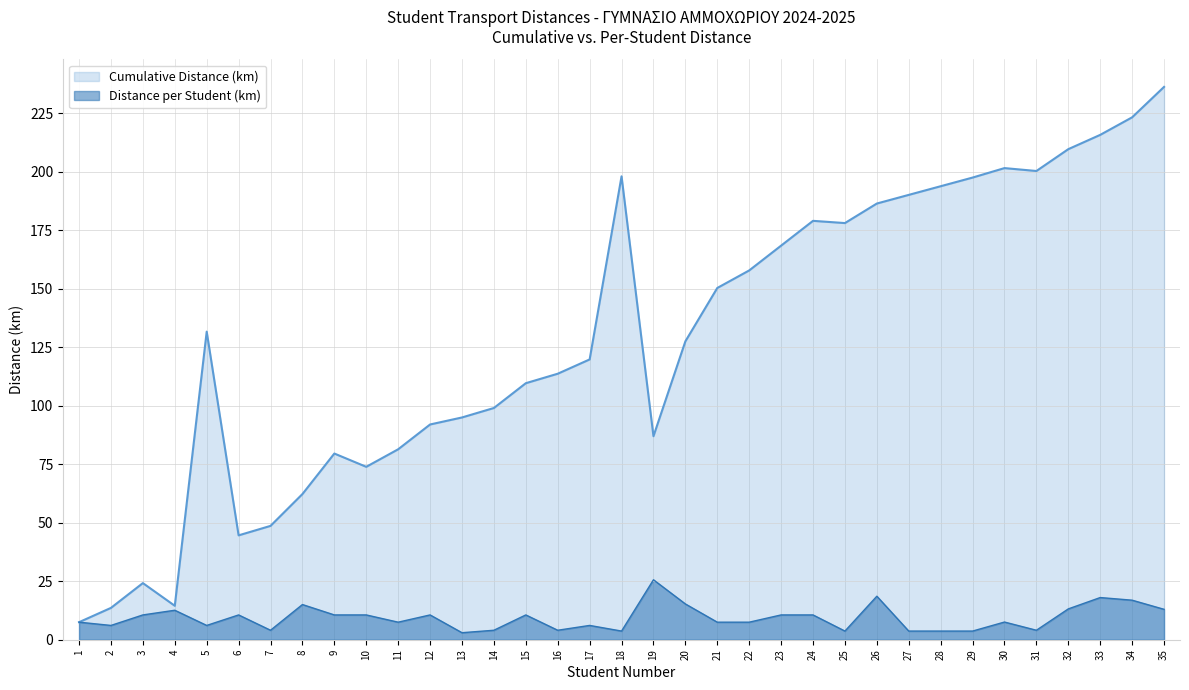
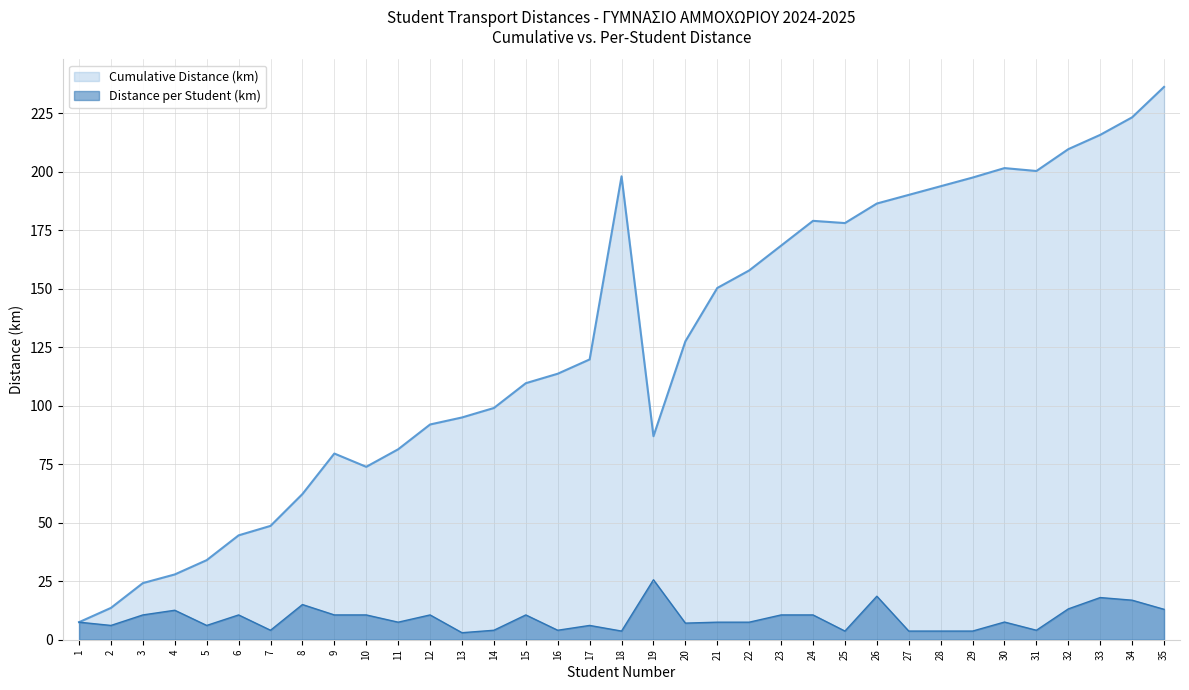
Cumulative Distance (km), 4: 15 -> 28
Cumulative Distance (km), 5: 132 -> 34
Distance per Student (km), 20: 15 -> 7
